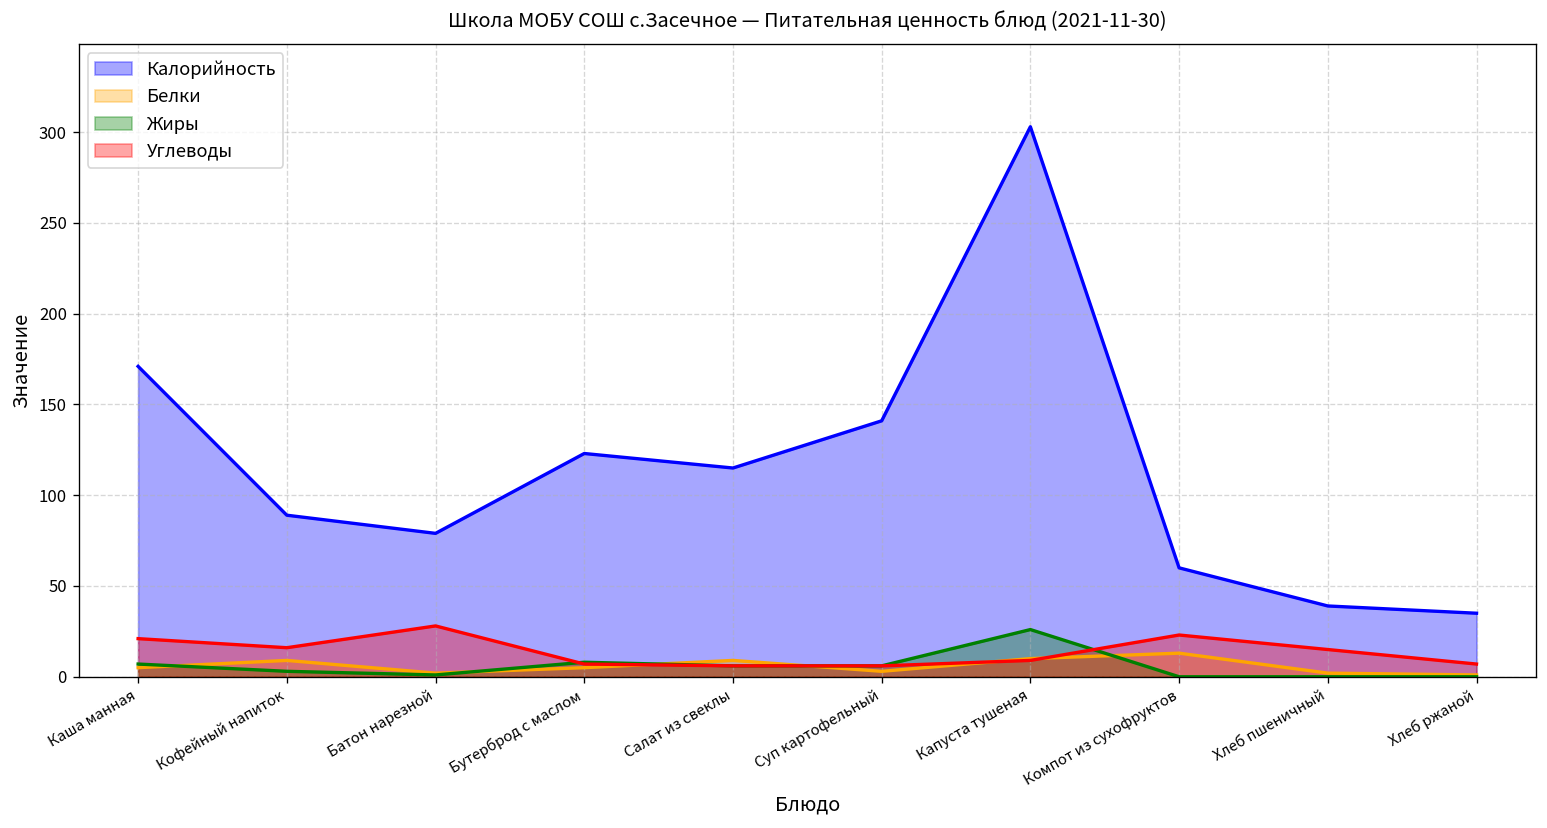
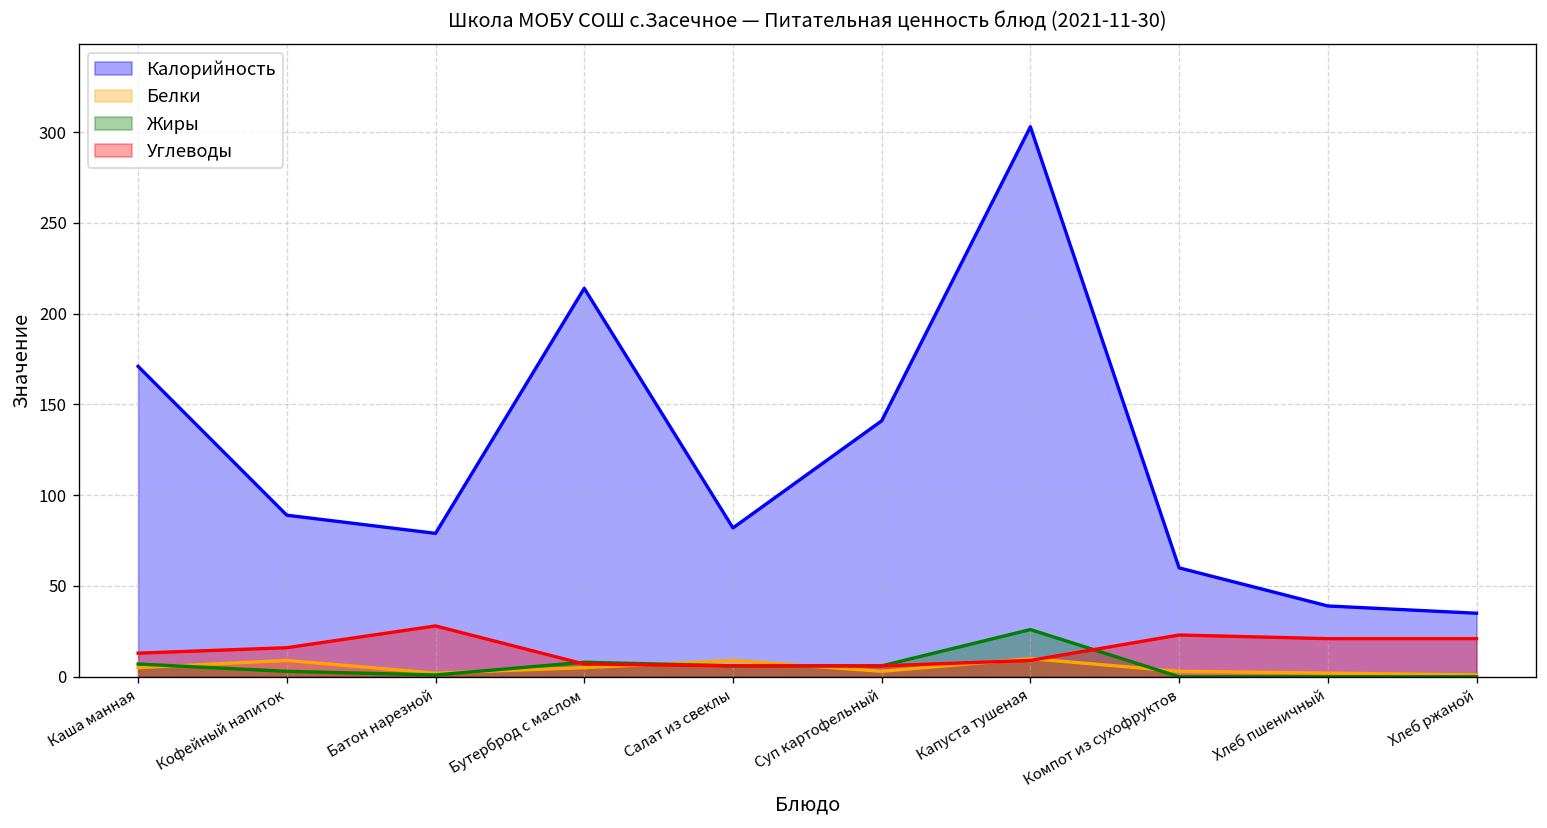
Углеводы, Каша манная: 21 -> 13
Калорийность, Бутерброд с маслом: 123 -> 214
Калорийность, Салат из свеклы: 115 -> 82
Белки, Компот из сухофруктов: 13 -> 3
Углеводы, Хлеб пшеничный: 15 -> 21
Углеводы, Хлеб ржаной: 7 -> 21
